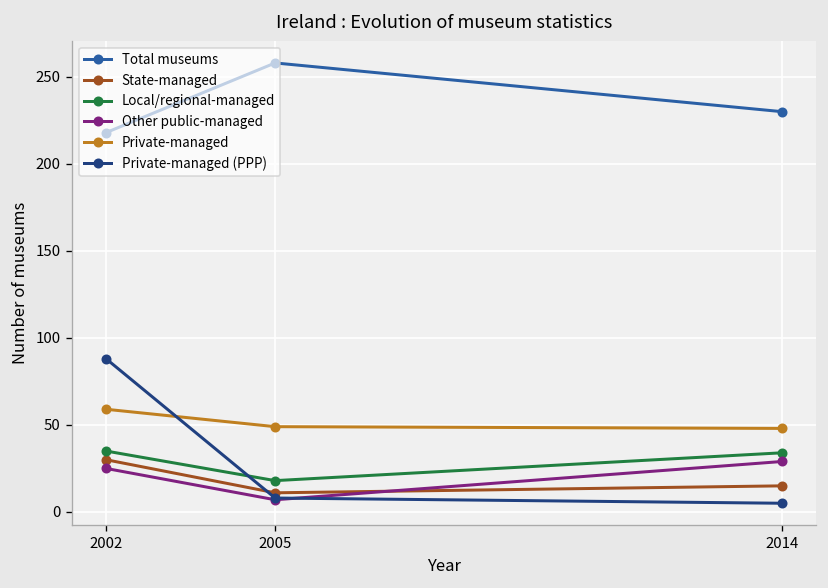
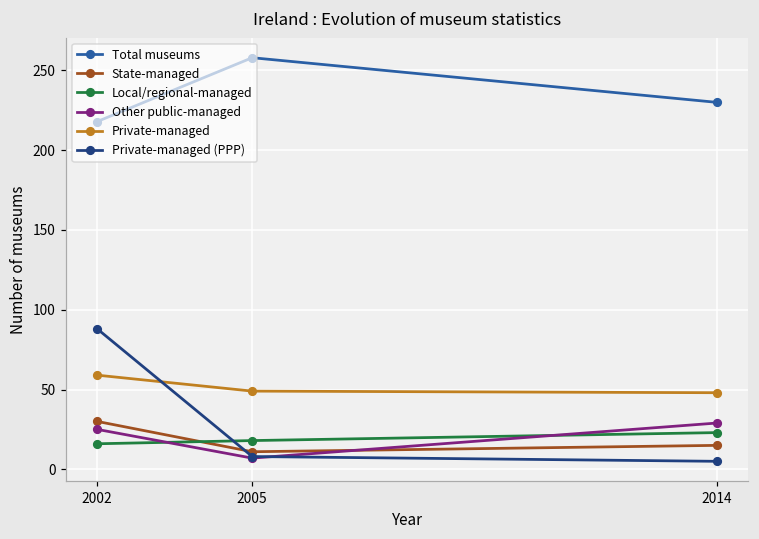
Local/regional-managed, 2002: 35 -> 16
Local/regional-managed, 2014: 34 -> 23
